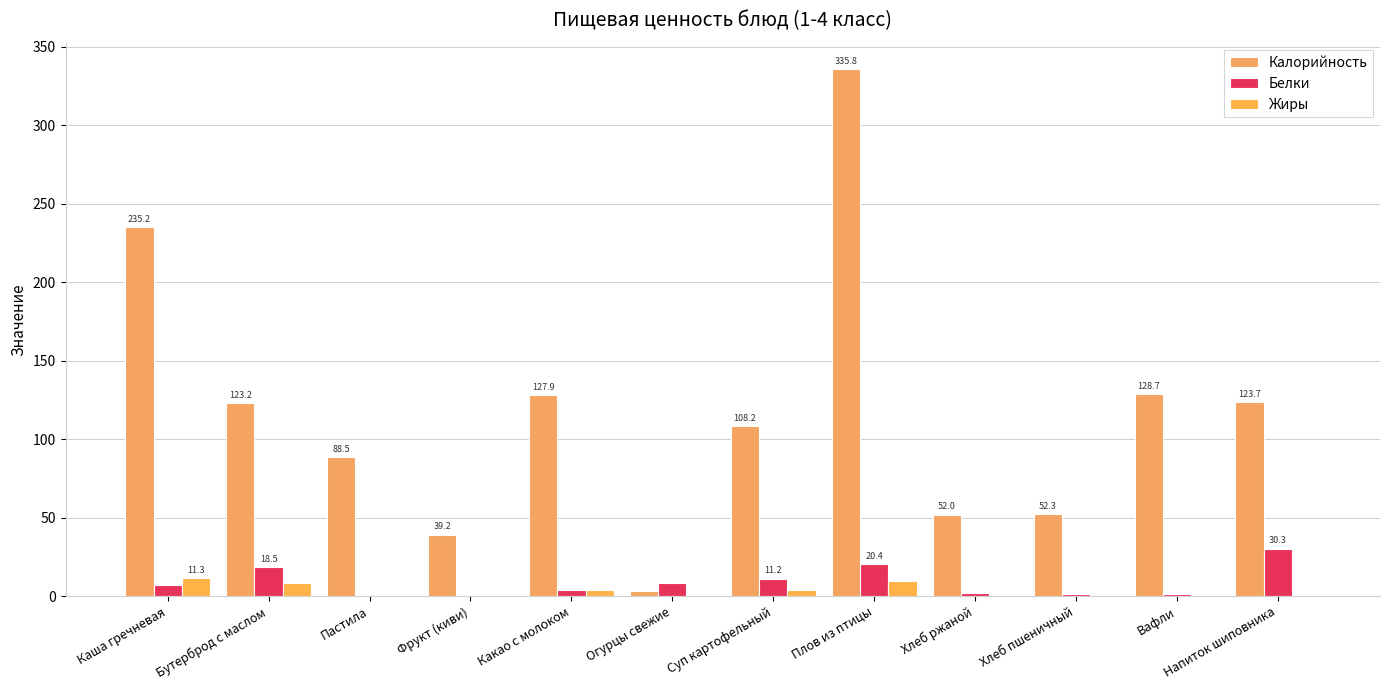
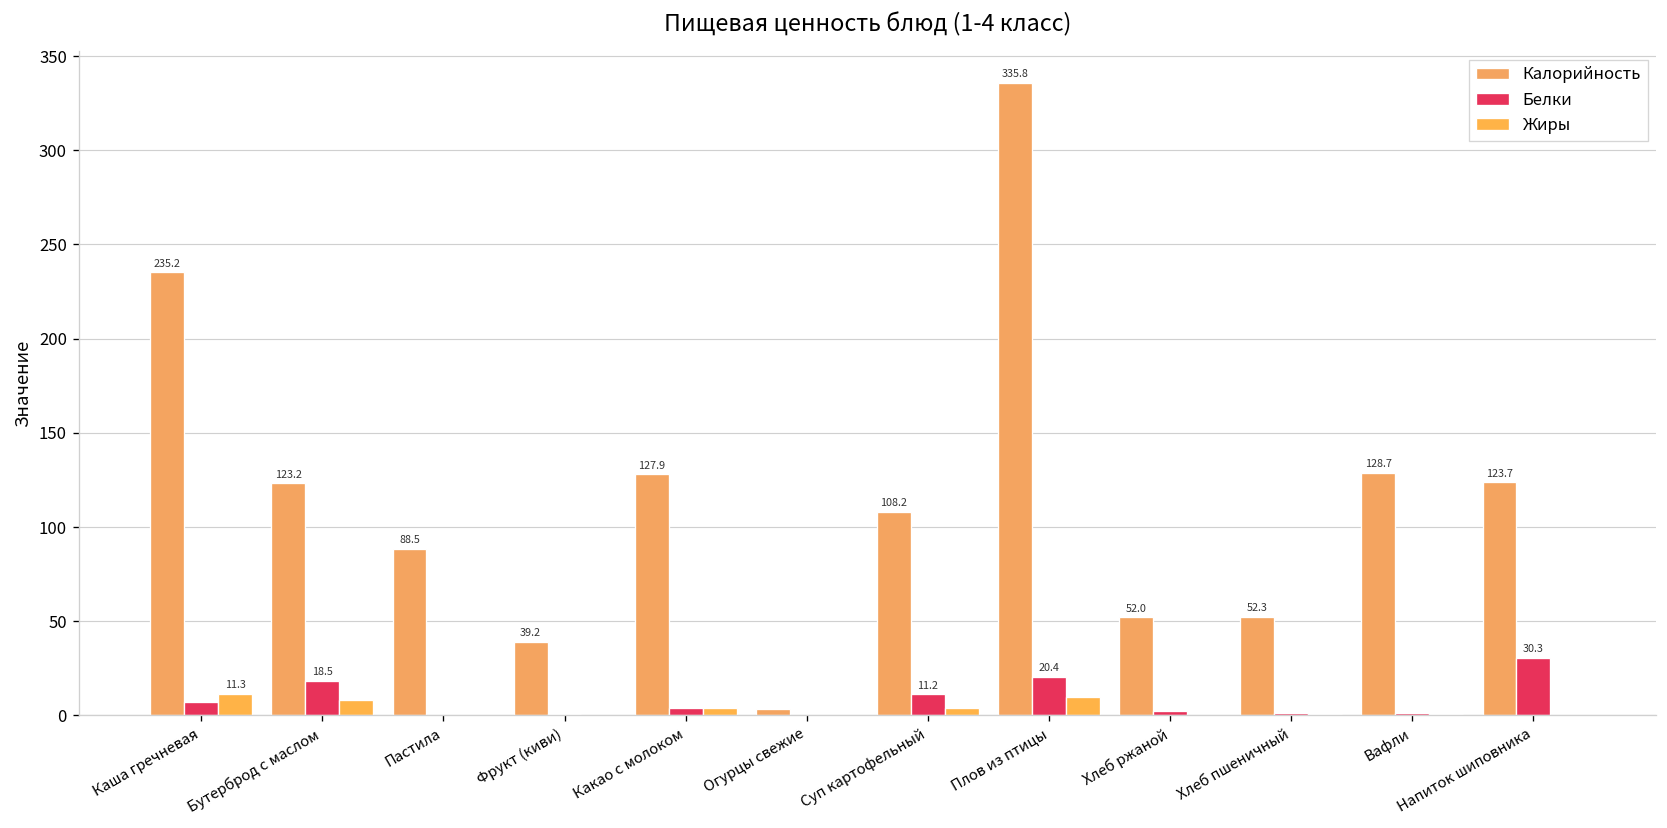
Белки, Огурцы свежие: 8 -> 0
